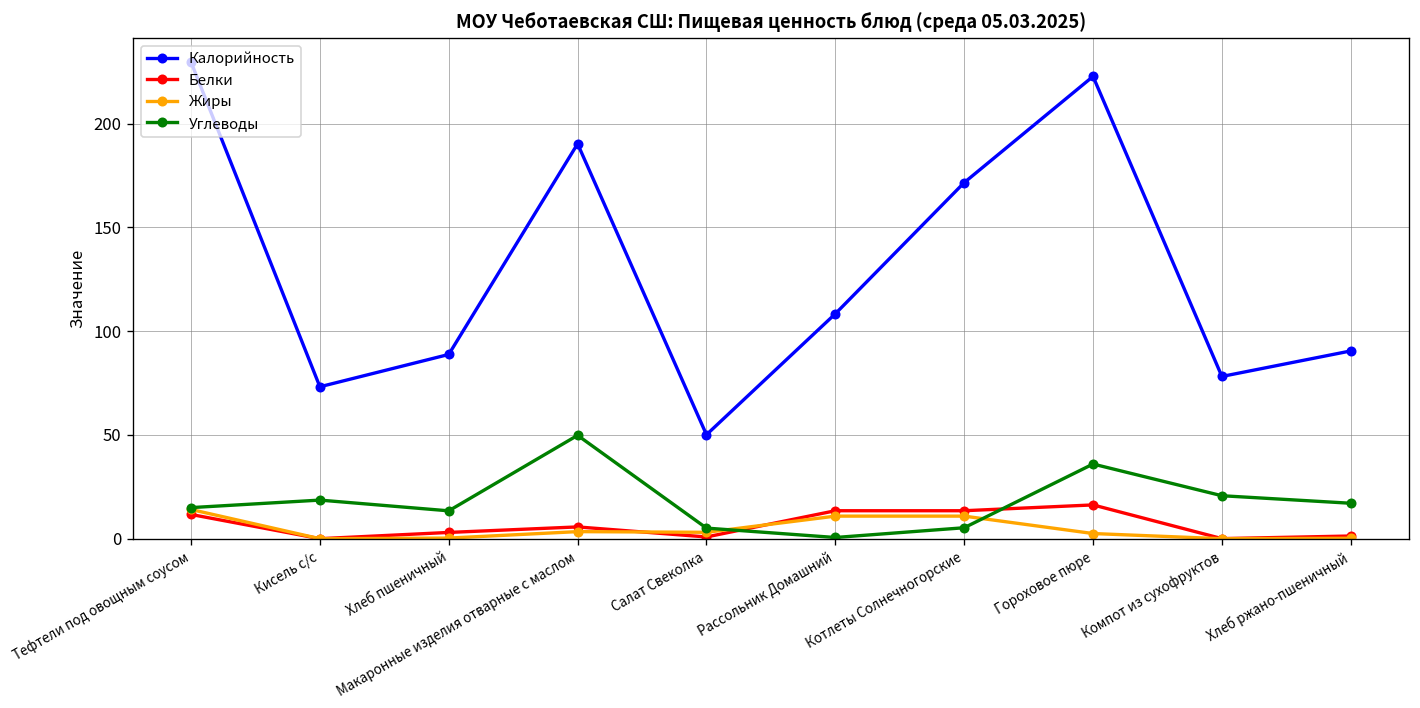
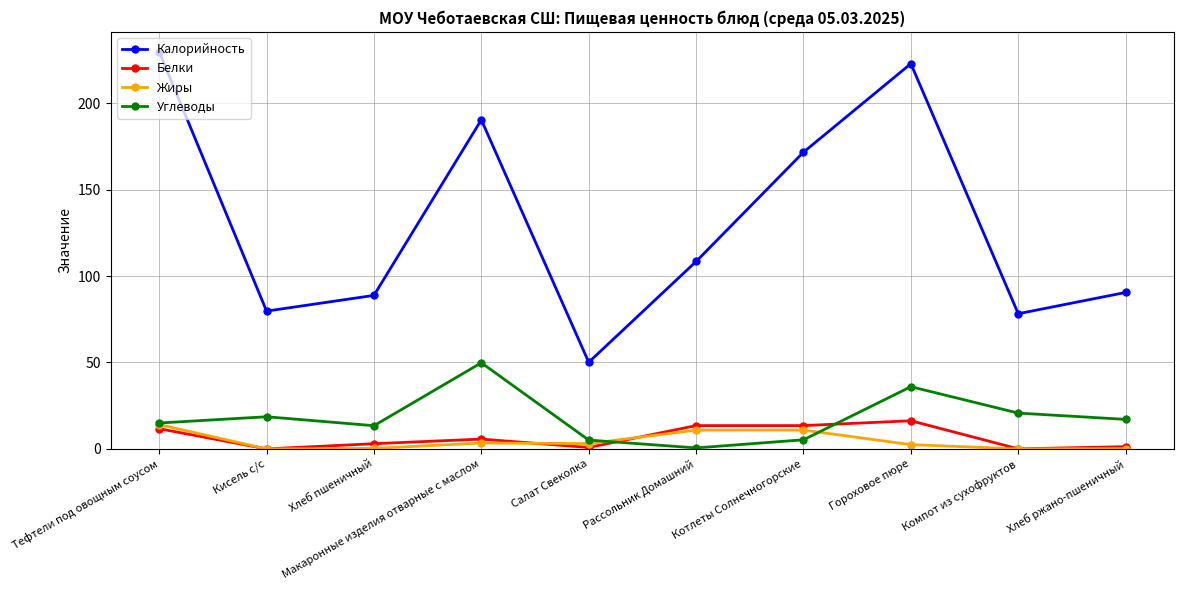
Калорийность, Кисель с/с: 73 -> 80
